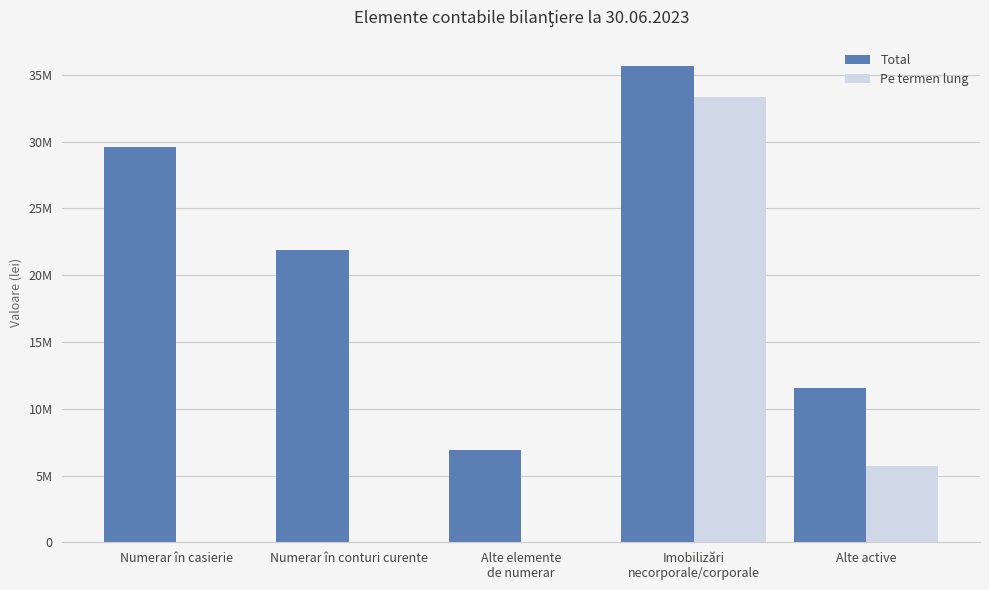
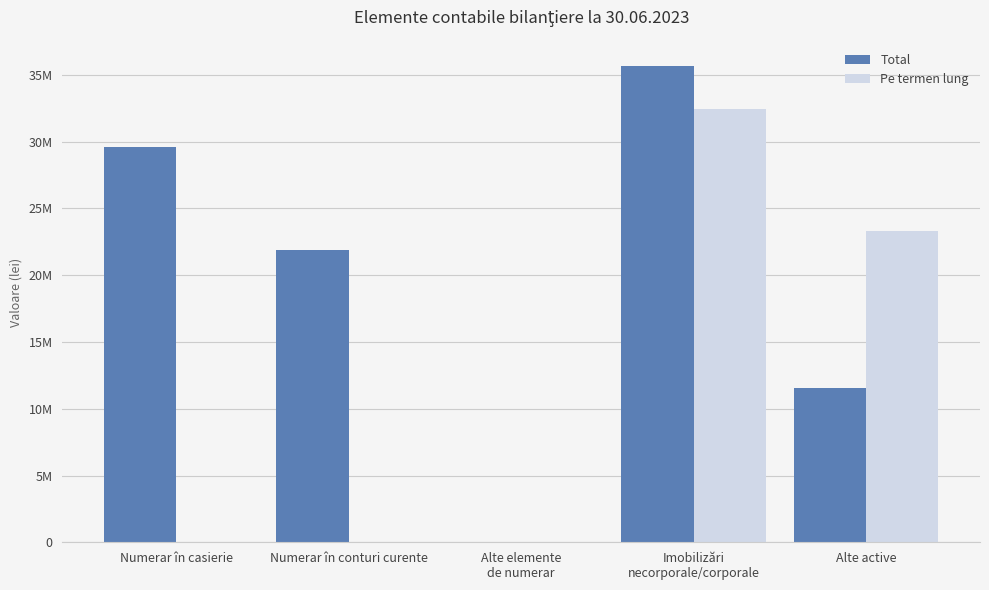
Total, Alte elemente de numerar: 6900000 -> 0
Pe termen lung, Imobilizări necorporale/corporale: 33300000 -> 32400000
Pe termen lung, Alte active: 5700000 -> 23300000
